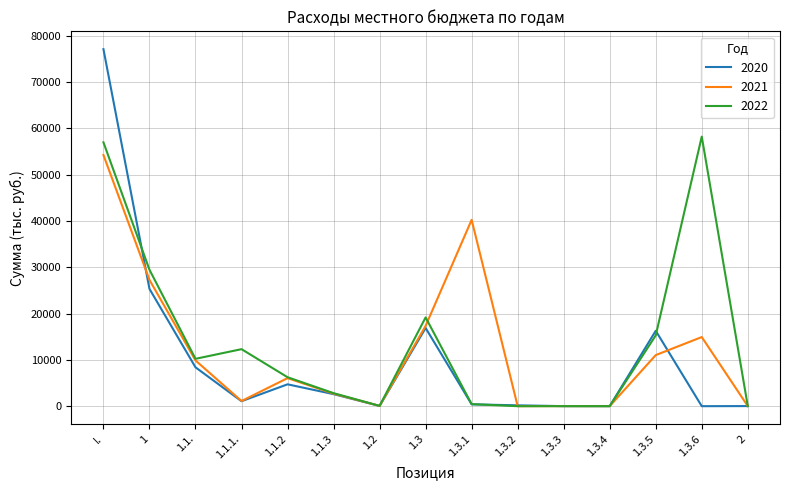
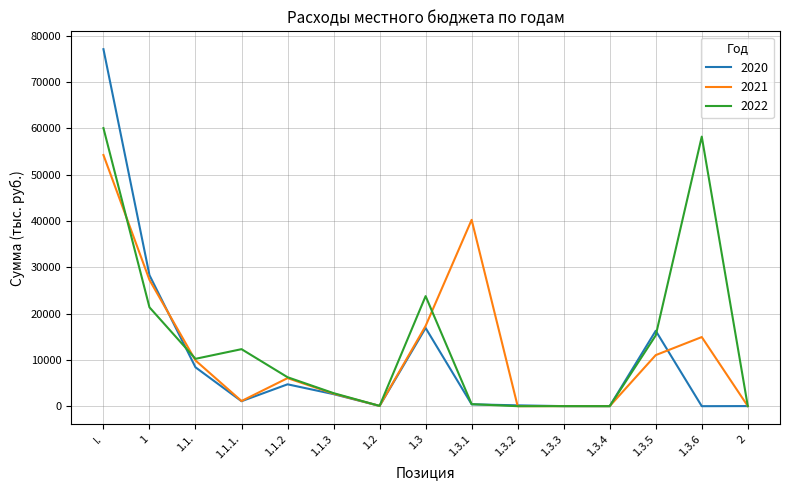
2022, I.: 57000 -> 60000
2020, 1: 25000 -> 28000
2022, 1: 29000 -> 21000
2022, 1.3: 19000 -> 24000
